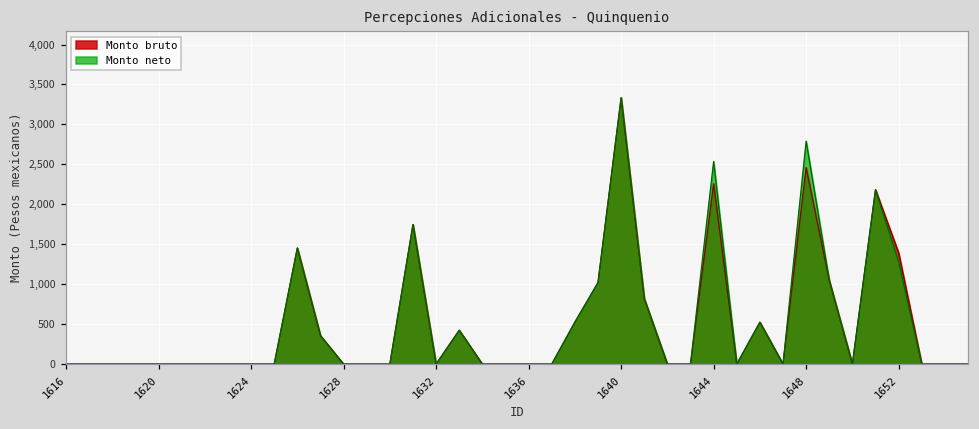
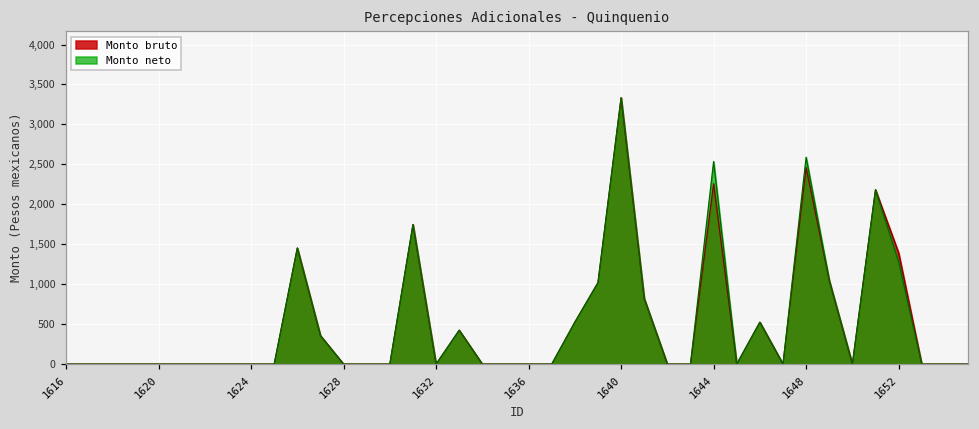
Monto neto, 1648: 2,800 -> 2,600
